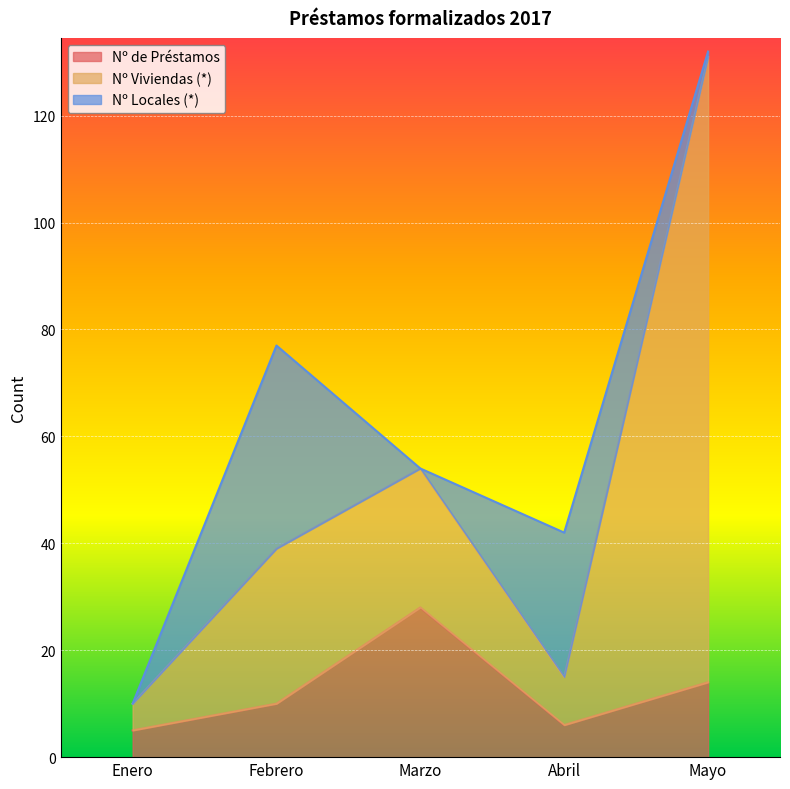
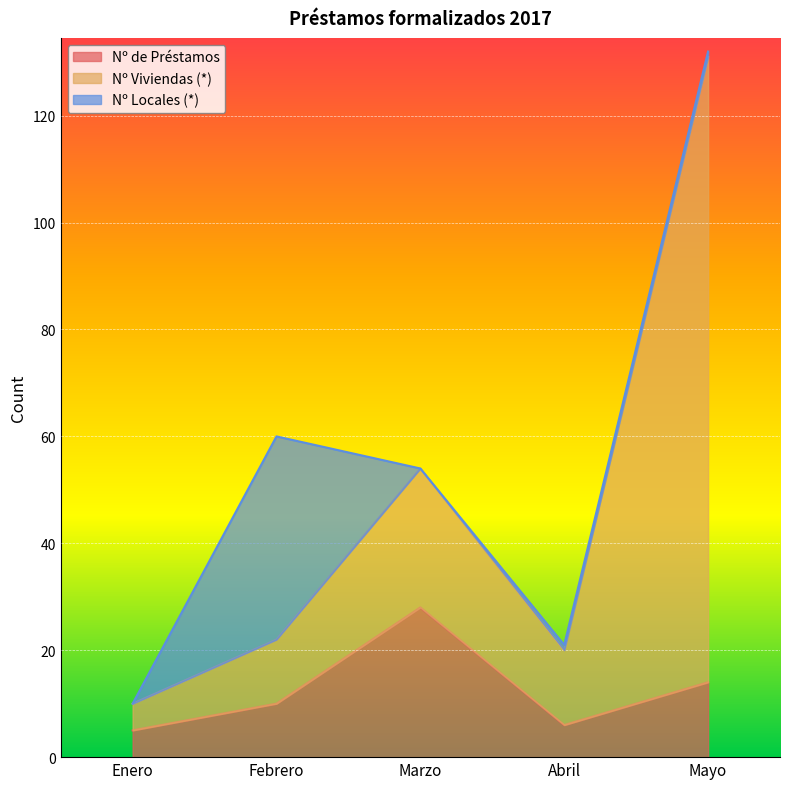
Nº Viviendas (*), Febrero: 29 -> 12
Nº Viviendas (*), Abril: 9 -> 14
Nº Locales (*), Abril: 27 -> 1
